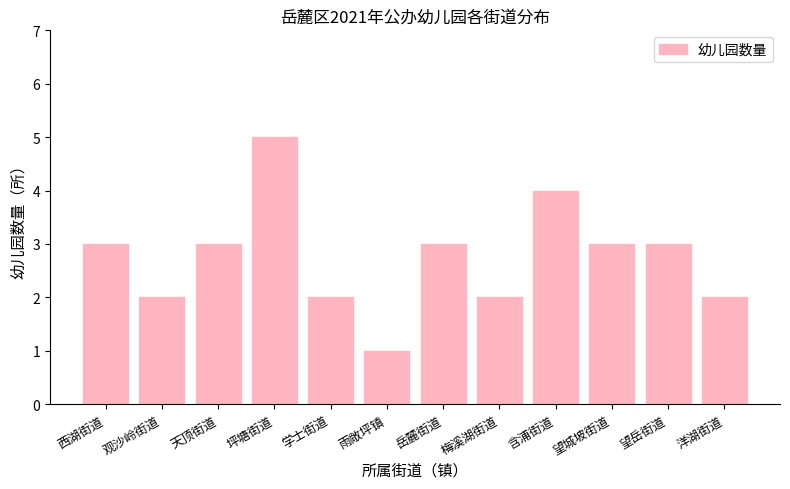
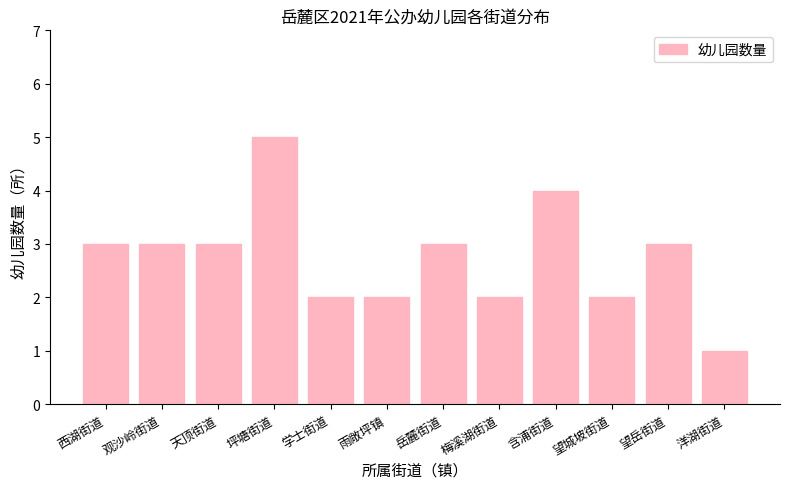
观沙岭街道: 2 -> 3
雨敞坪镇: 1 -> 2
望城坡街道: 3 -> 2
洋湖街道: 2 -> 1
